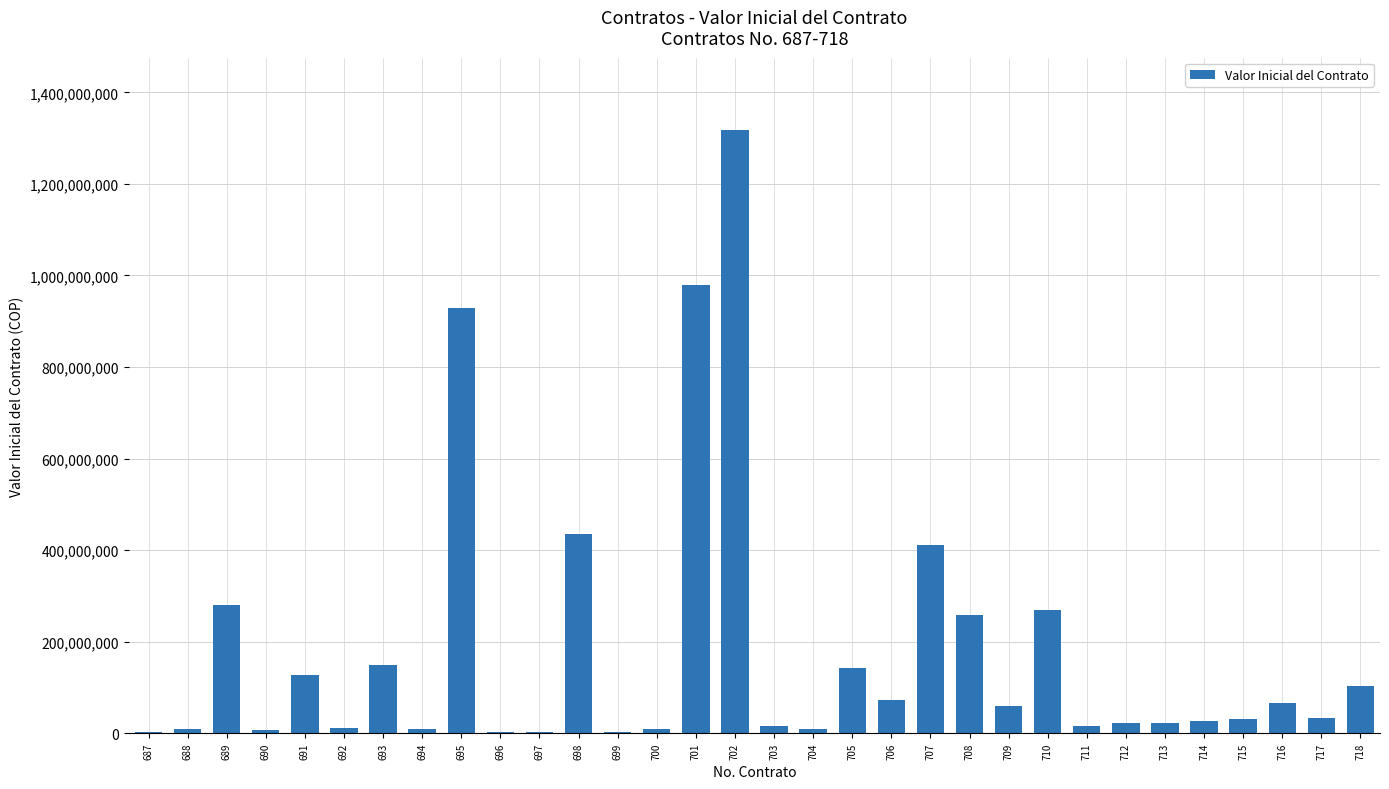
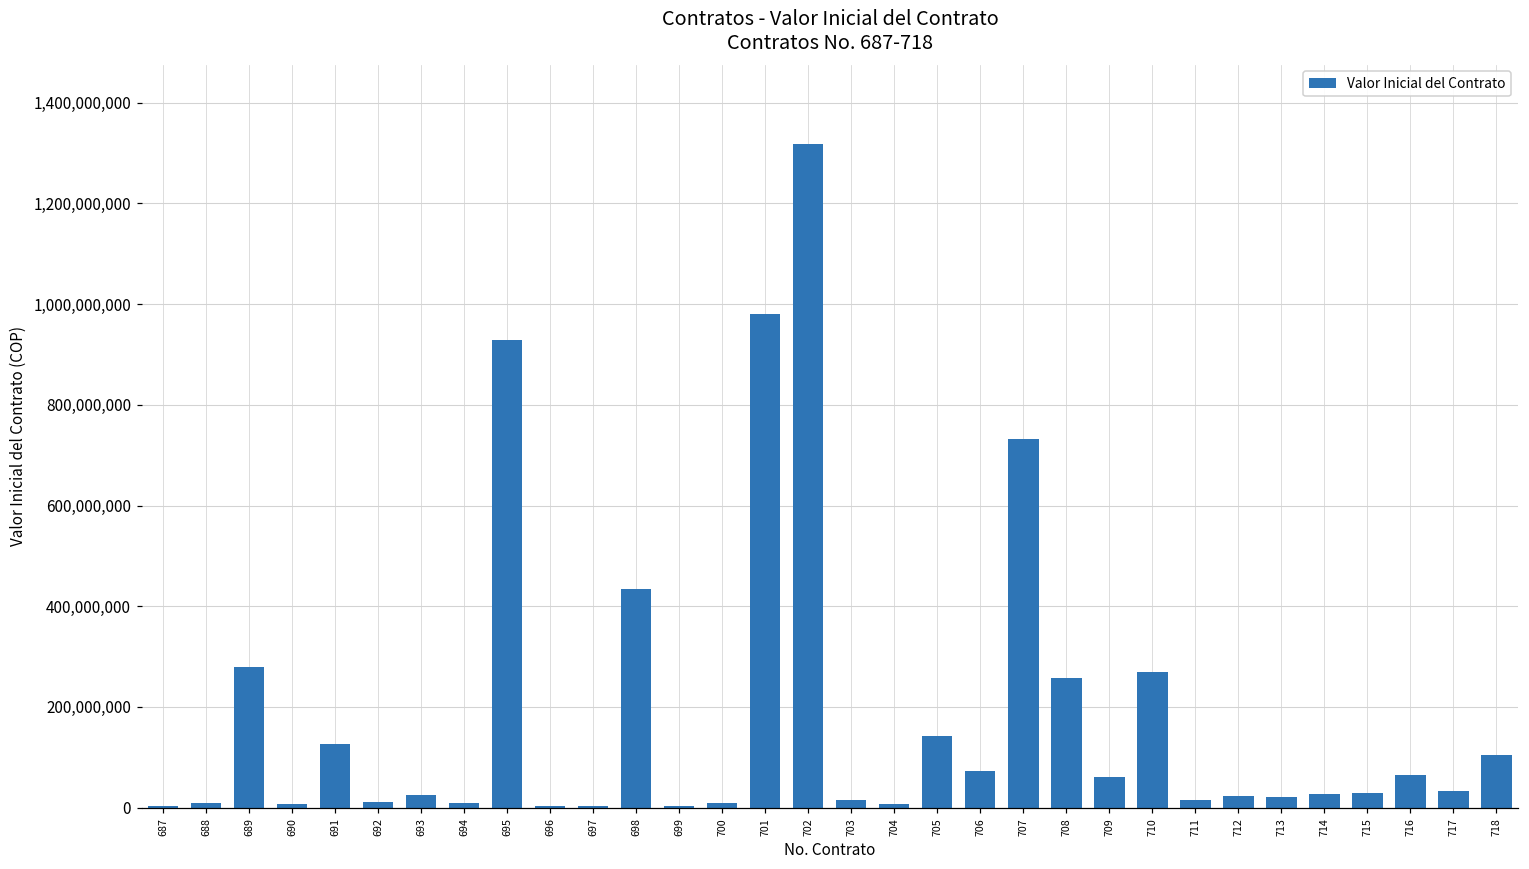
693: 150,000,000 -> 30,000,000
707: 410,000,000 -> 730,000,000
